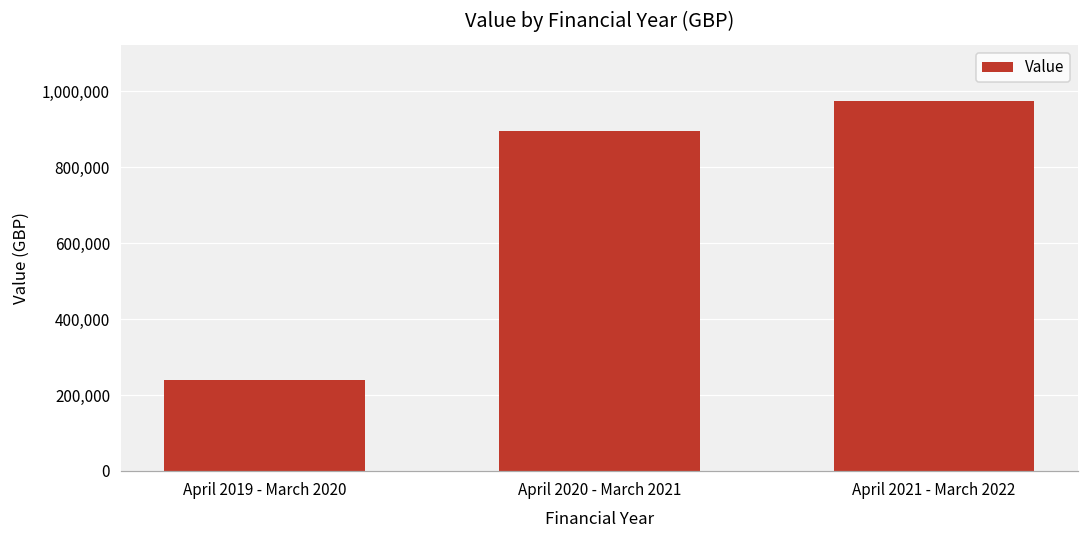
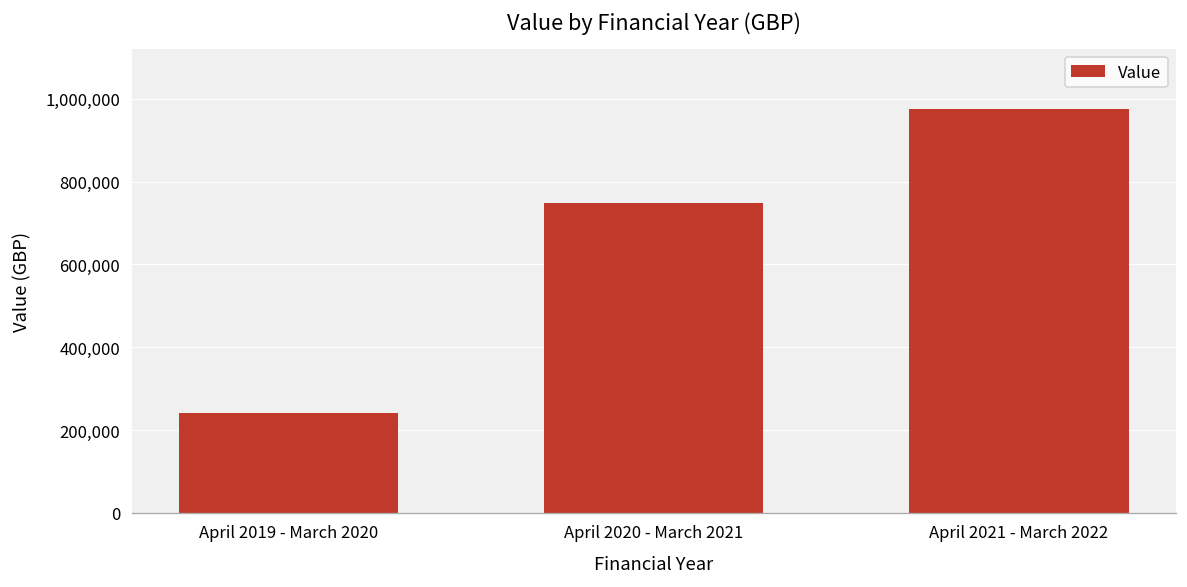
April 2020 - March 2021: 900,000 -> 750,000
